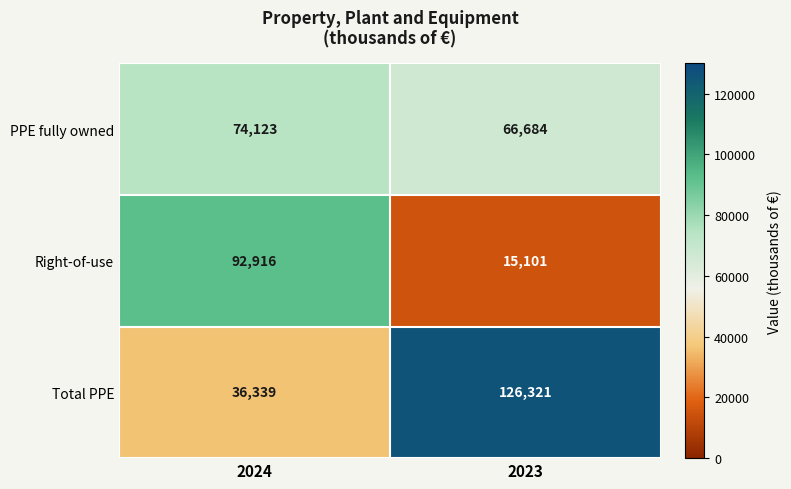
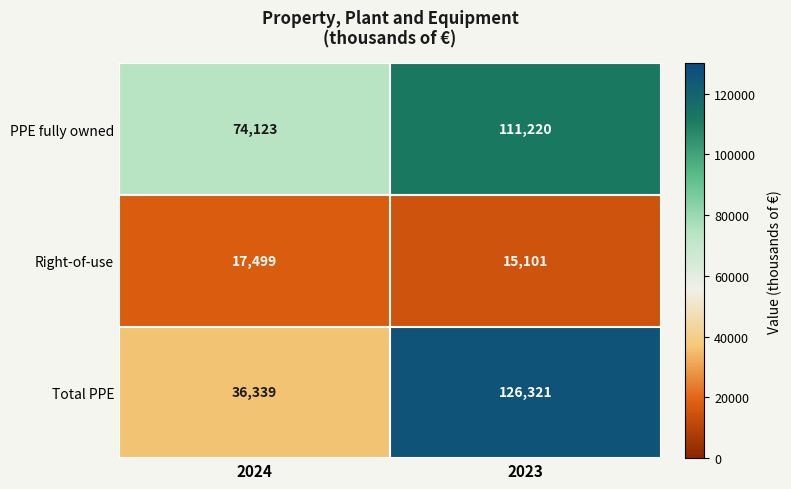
PPE fully owned, 2023: 66,684 -> 111,220
Right-of-use, 2024: 92,916 -> 17,499
